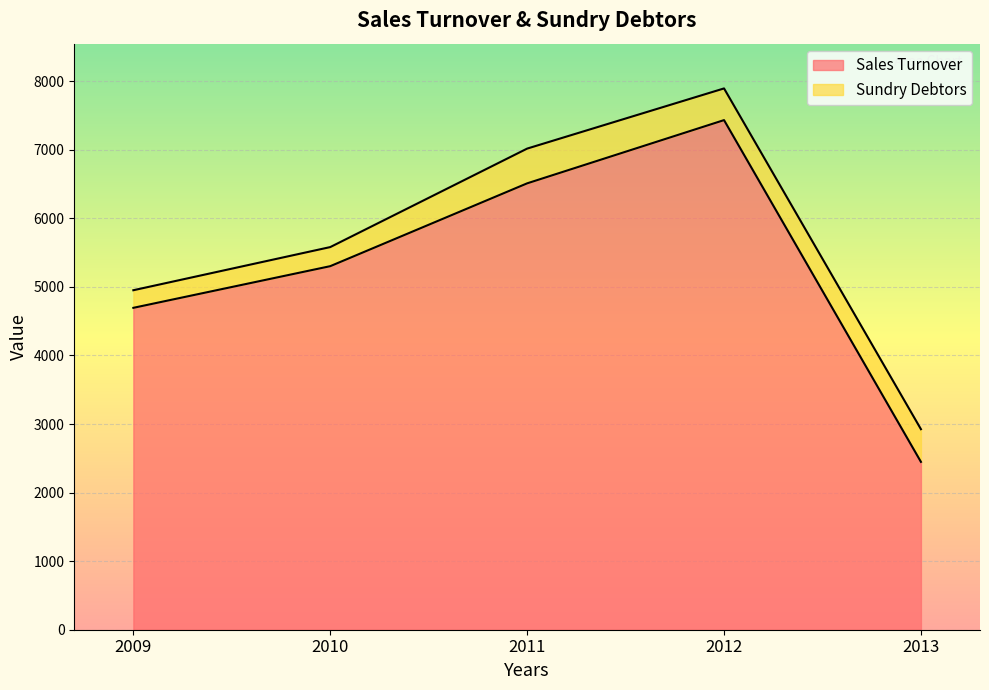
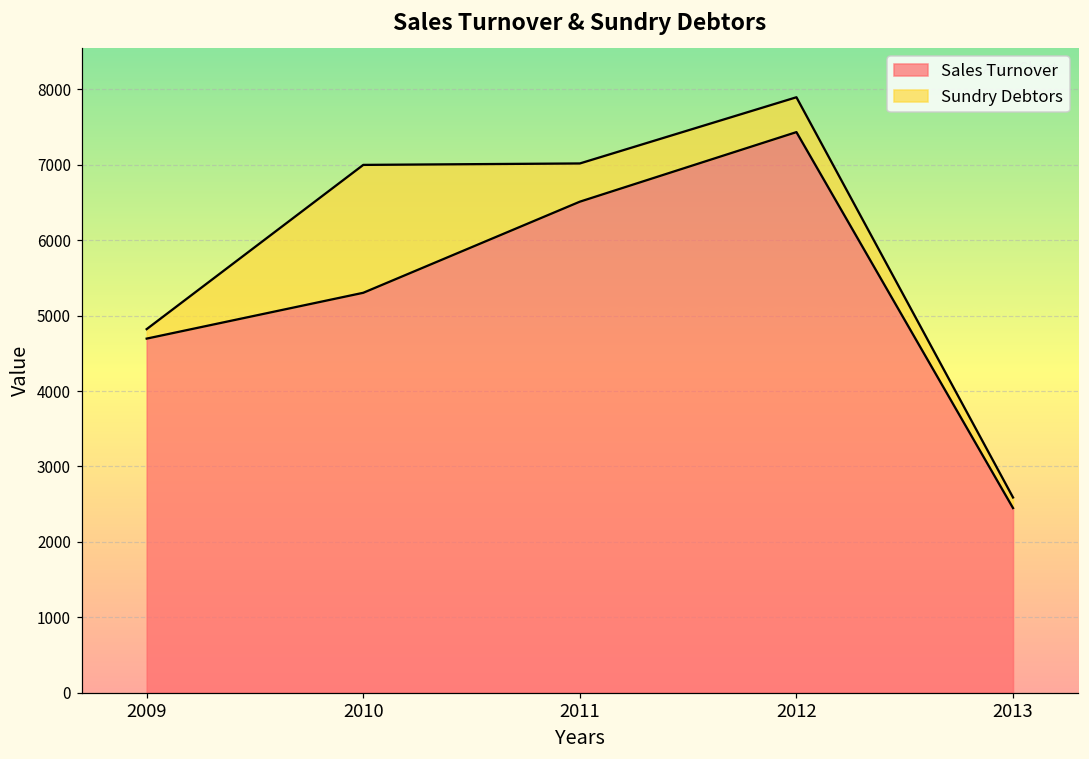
Sundry Debtors, 2009: 300 -> 100
Sundry Debtors, 2010: 300 -> 1700
Sundry Debtors, 2013: 500 -> 100
